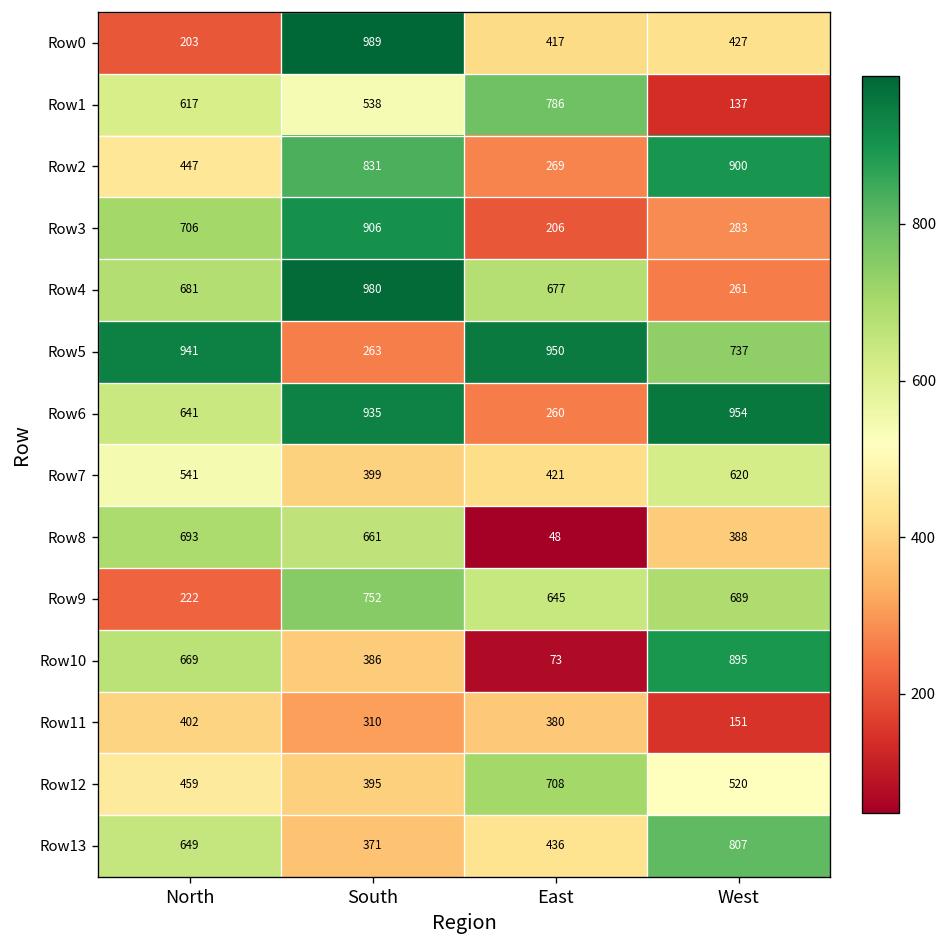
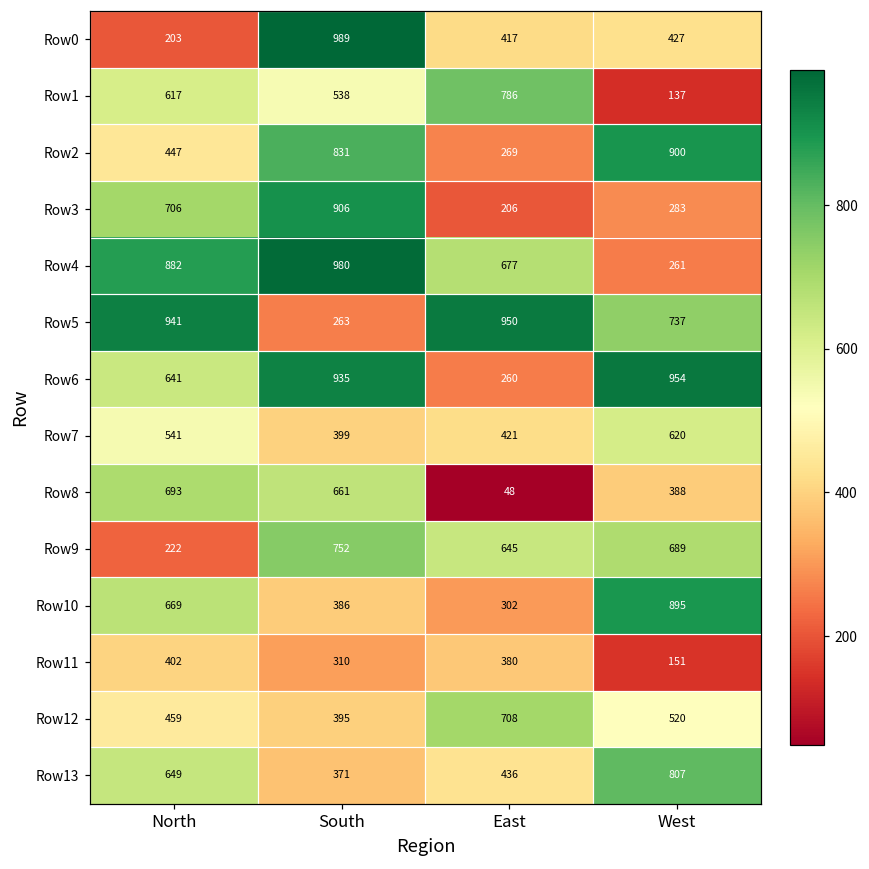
Row4, North: 681 -> 882
Row10, East: 73 -> 302
